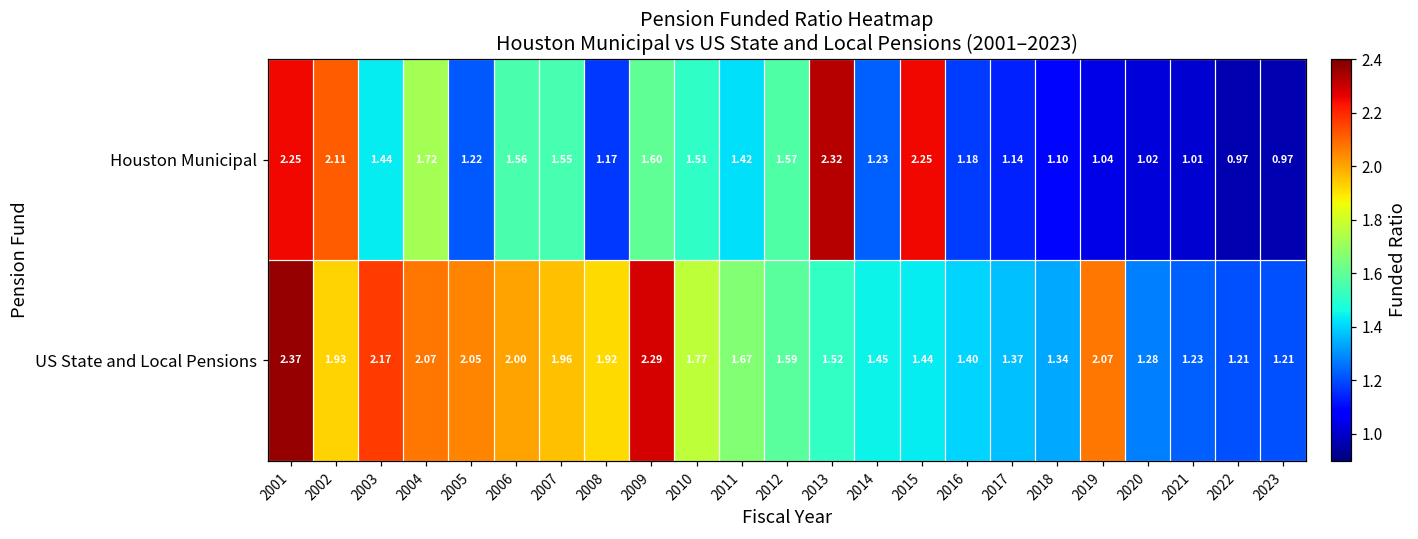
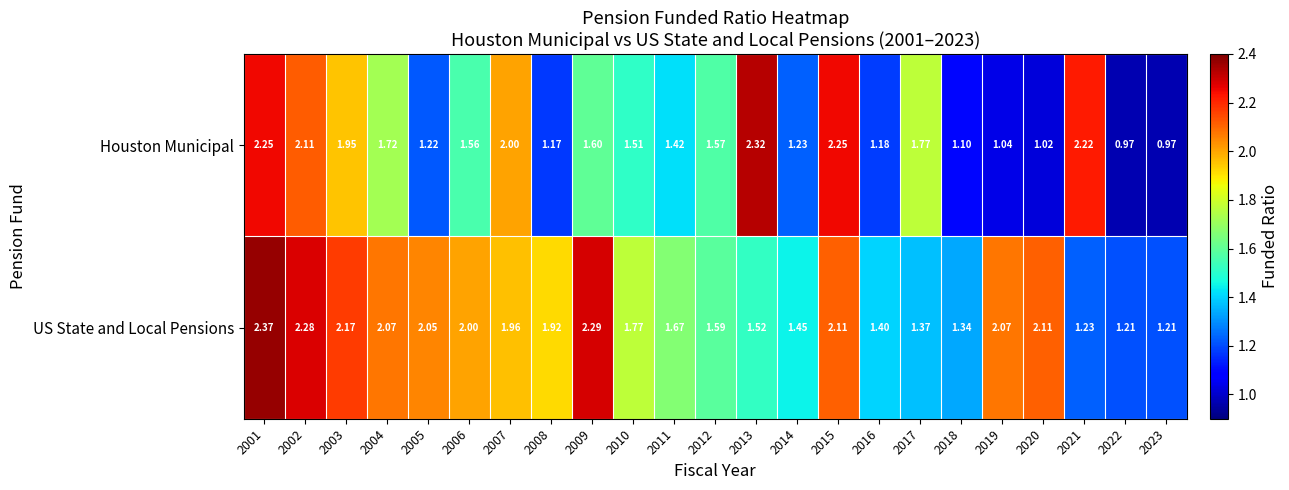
Houston Municipal, 2003: 1.44 -> 1.95
Houston Municipal, 2007: 1.55 -> 2.00
Houston Municipal, 2017: 1.14 -> 1.77
Houston Municipal, 2021: 1.01 -> 2.22
US State and Local Pensions, 2002: 1.93 -> 2.28
US State and Local Pensions, 2015: 1.44 -> 2.11
US State and Local Pensions, 2020: 1.28 -> 2.11
